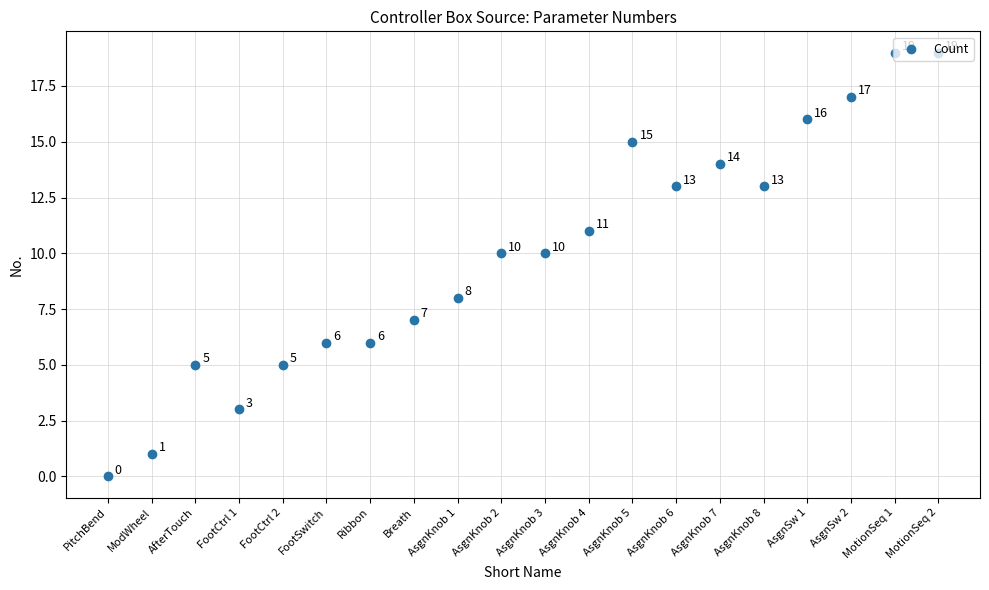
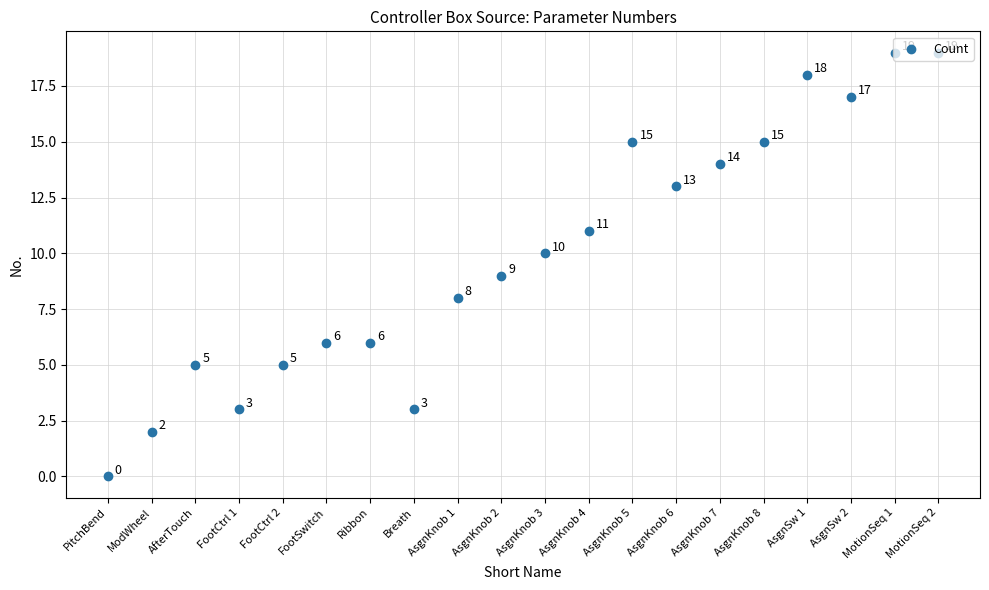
ModWheel: 1 -> 2
Breath: 7 -> 3
AsgnKnob 2: 10 -> 9
AsgnKnob 8: 13 -> 15
AsgnSw 1: 16 -> 18
